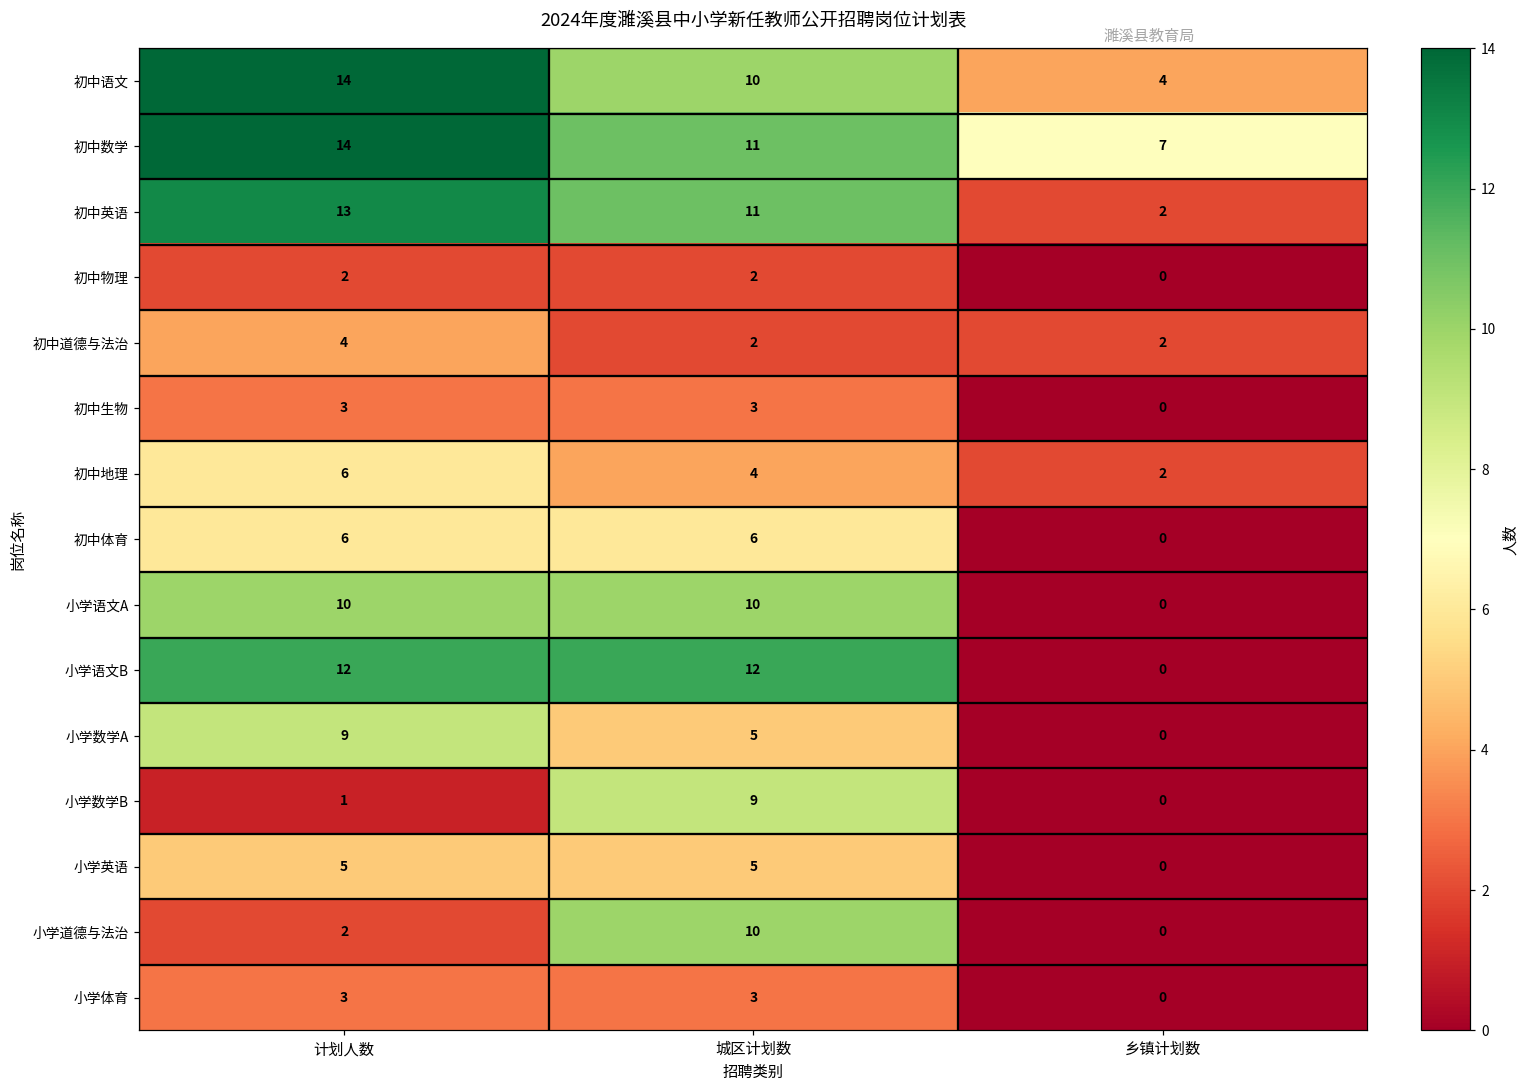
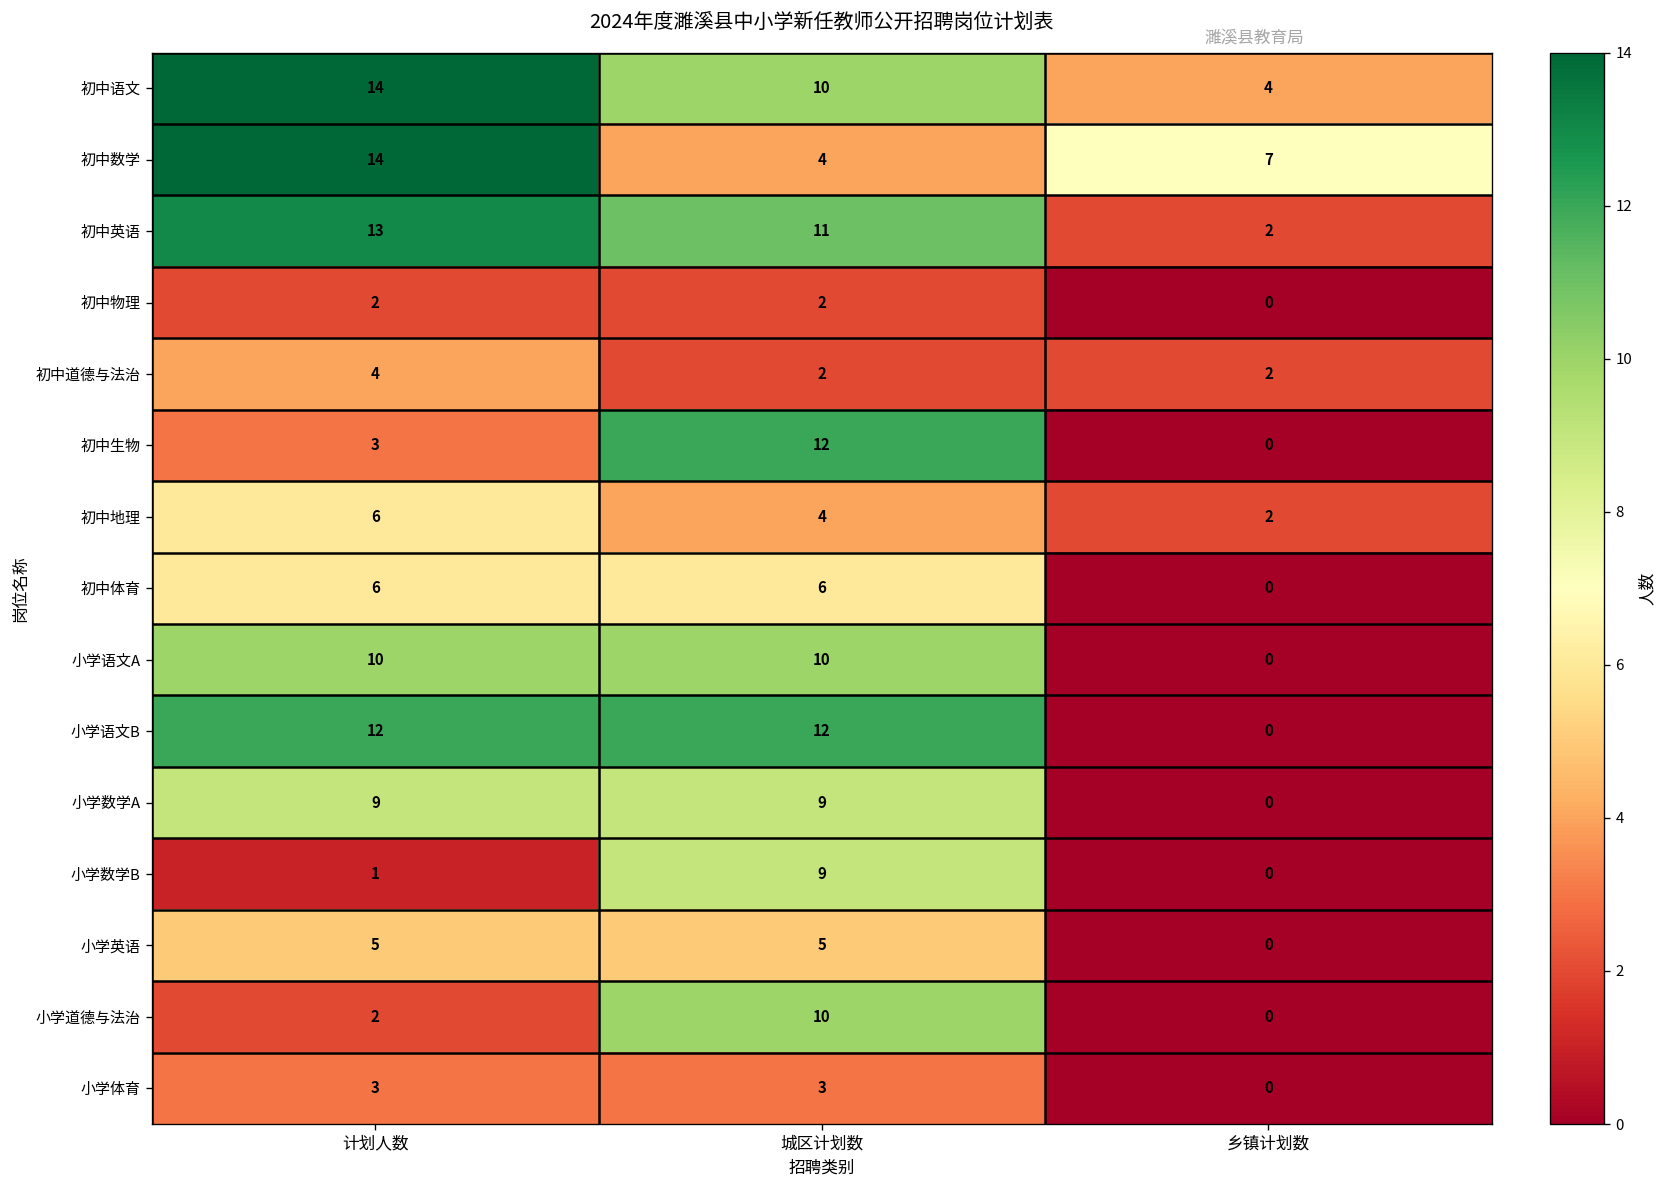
初中数学, 城区计划数: 11 -> 4
初中生物, 城区计划数: 3 -> 12
小学数学A, 城区计划数: 5 -> 9
